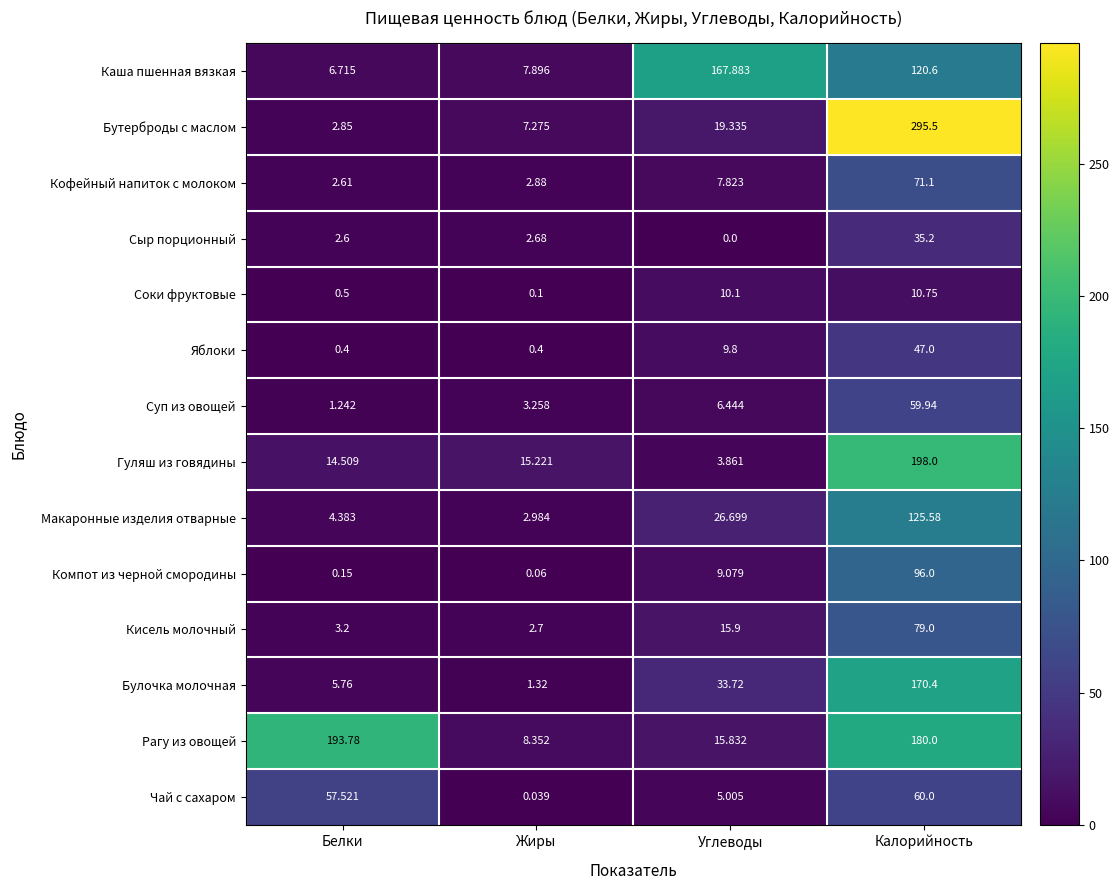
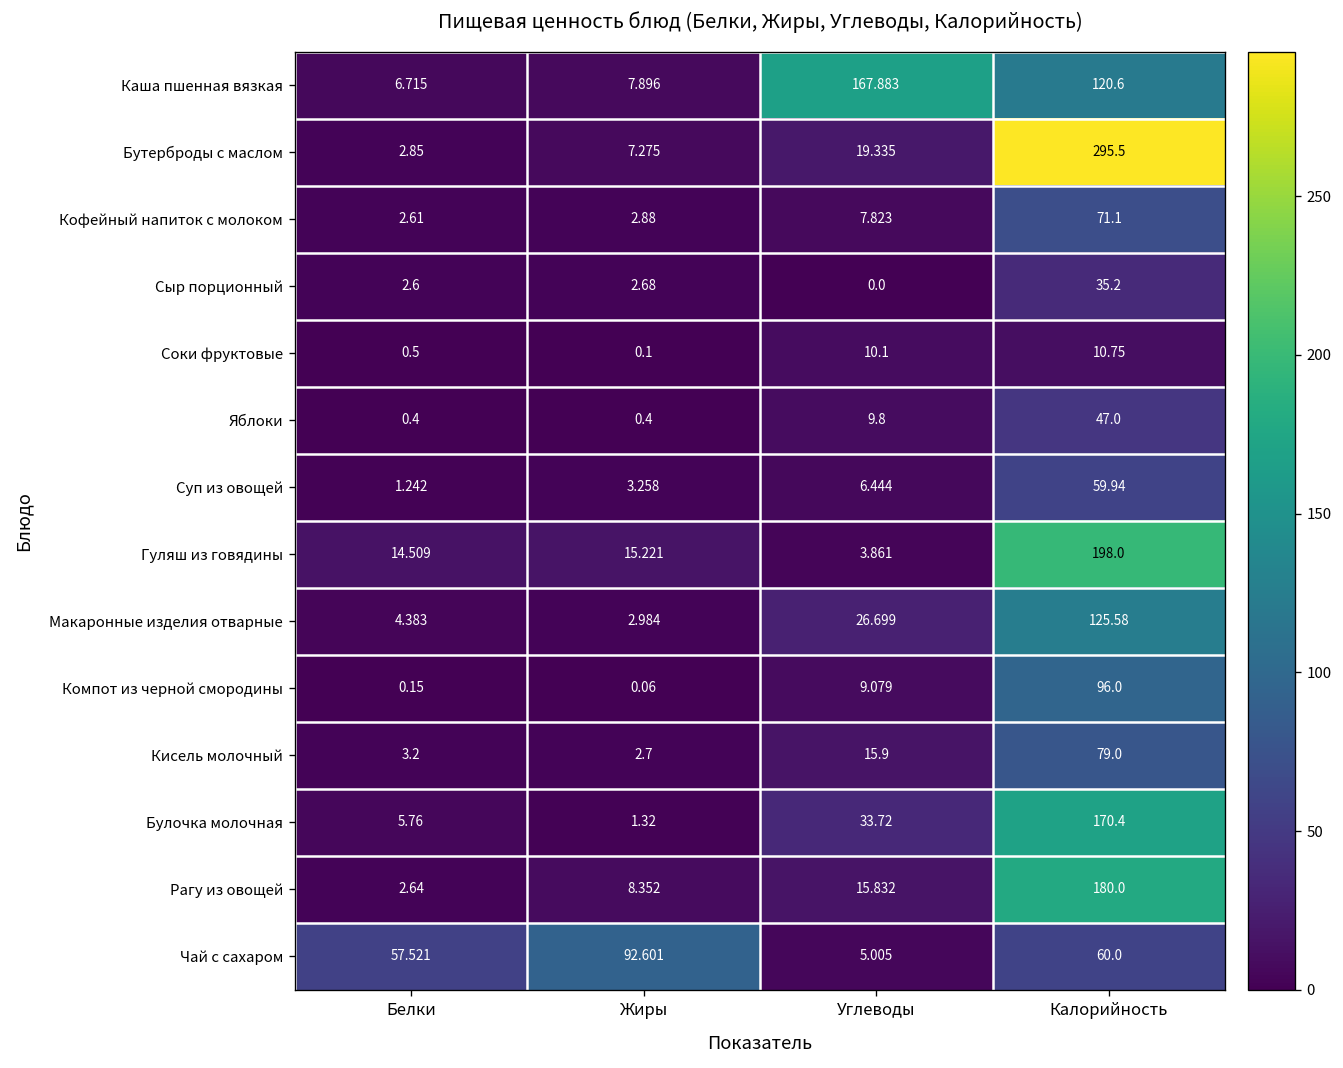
Рагу из овощей, Белки: 193.78 -> 2.64
Чай с сахаром, Жиры: 0.039 -> 92.601
